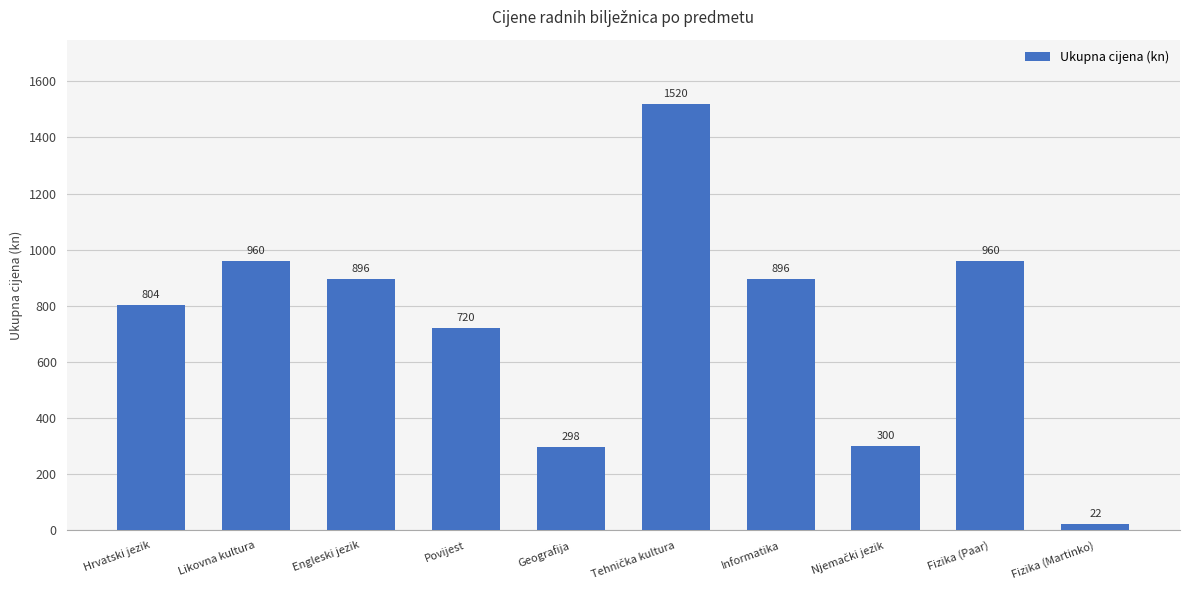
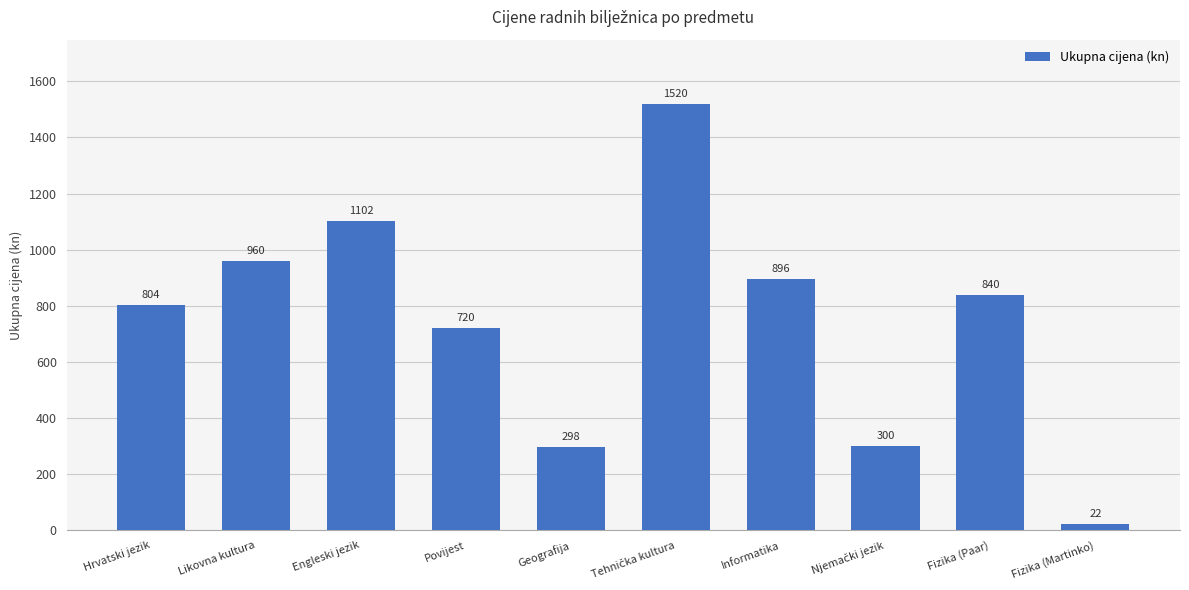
Engleski jezik: 896 -> 1102
Fizika (Paar): 960 -> 840
